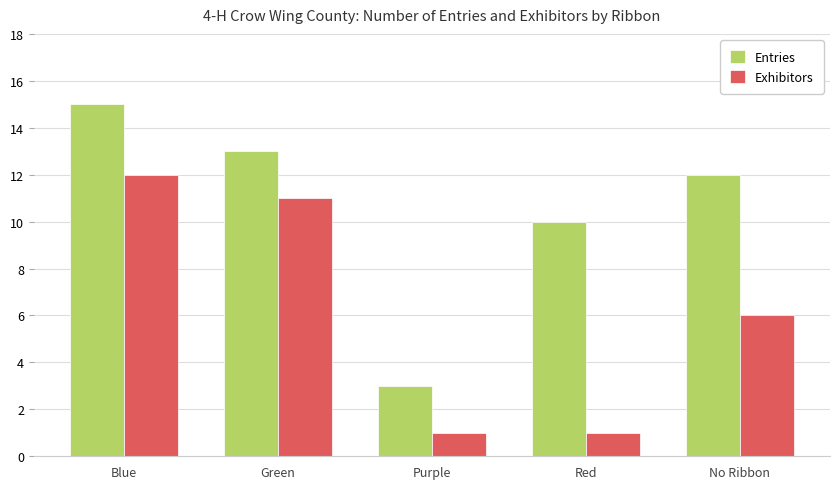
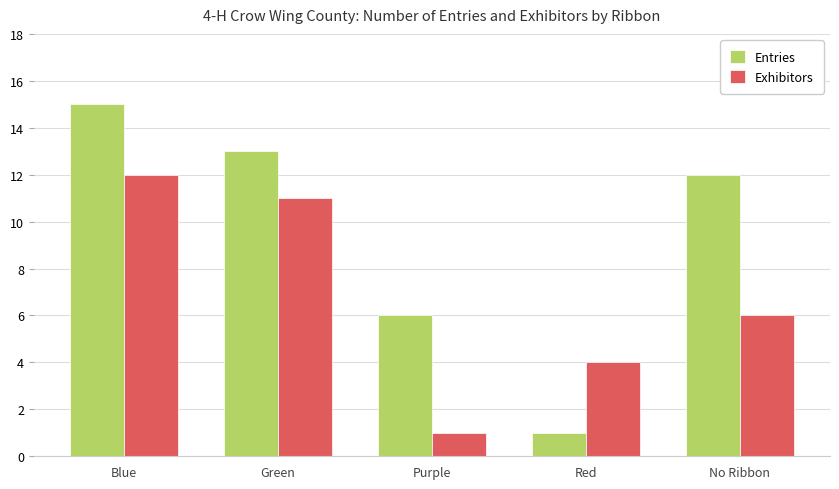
Entries, Purple: 3 -> 6
Entries, Red: 10 -> 1
Exhibitors, Red: 1 -> 4
